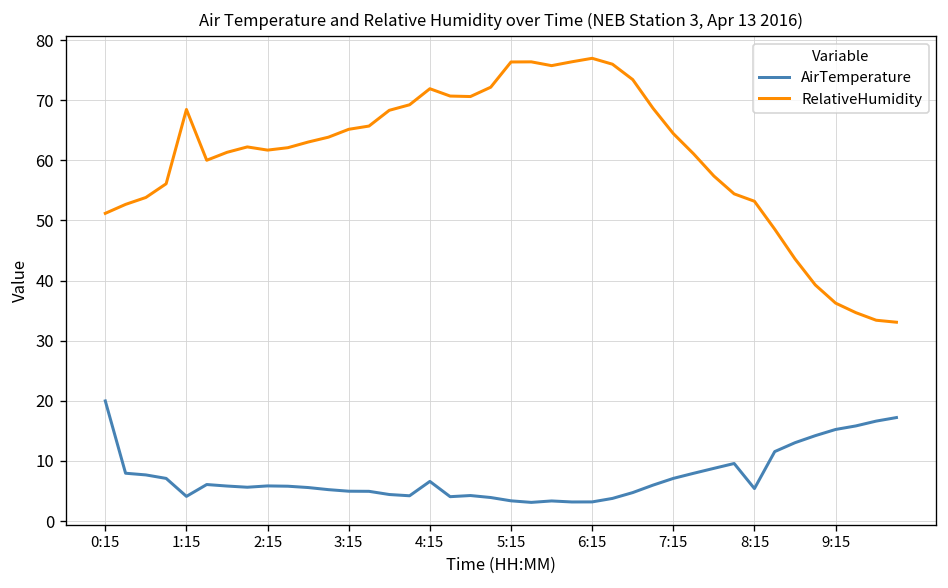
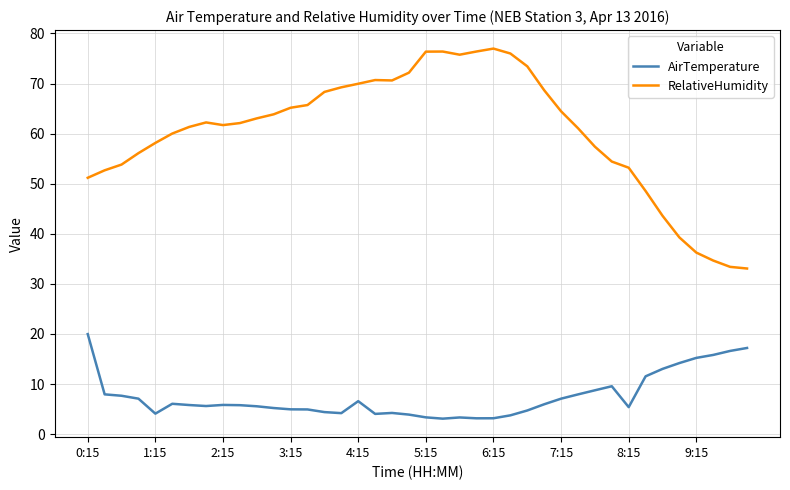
RelativeHumidity, 1:15: 68 -> 58
RelativeHumidity, 4:15: 72 -> 70
